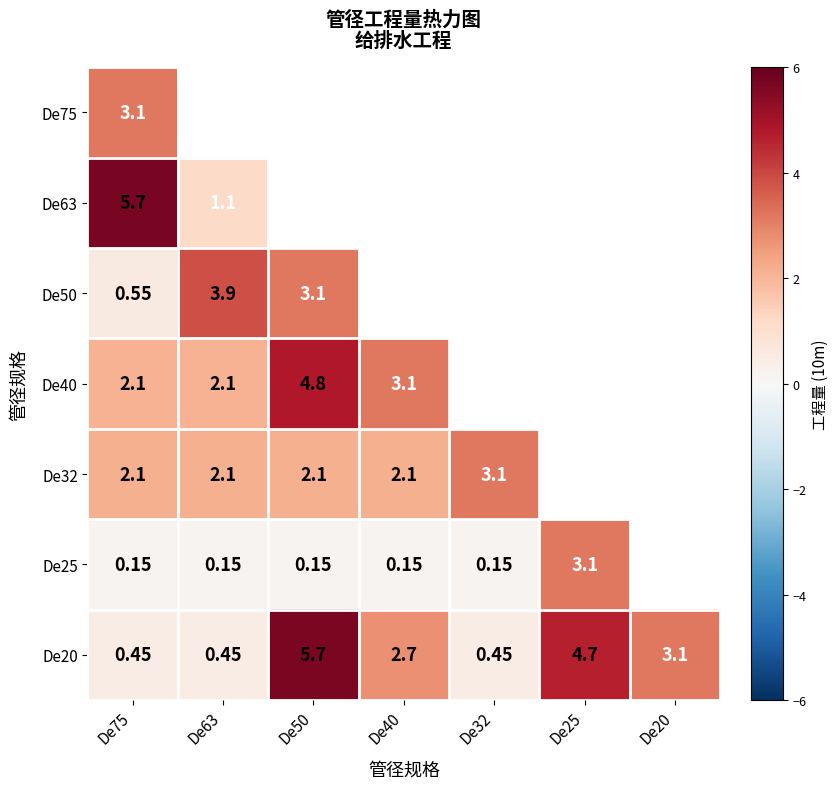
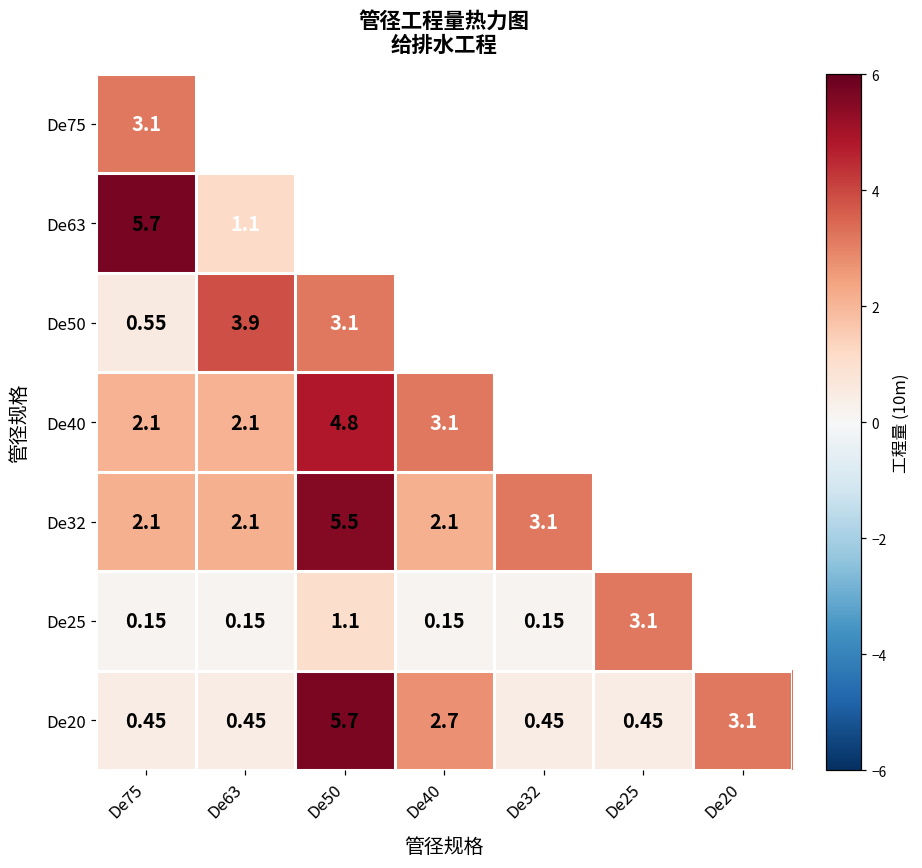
De32, De50: 2.1 -> 5.5
De25, De50: 0.15 -> 1.1
De20, De25: 4.7 -> 0.45
